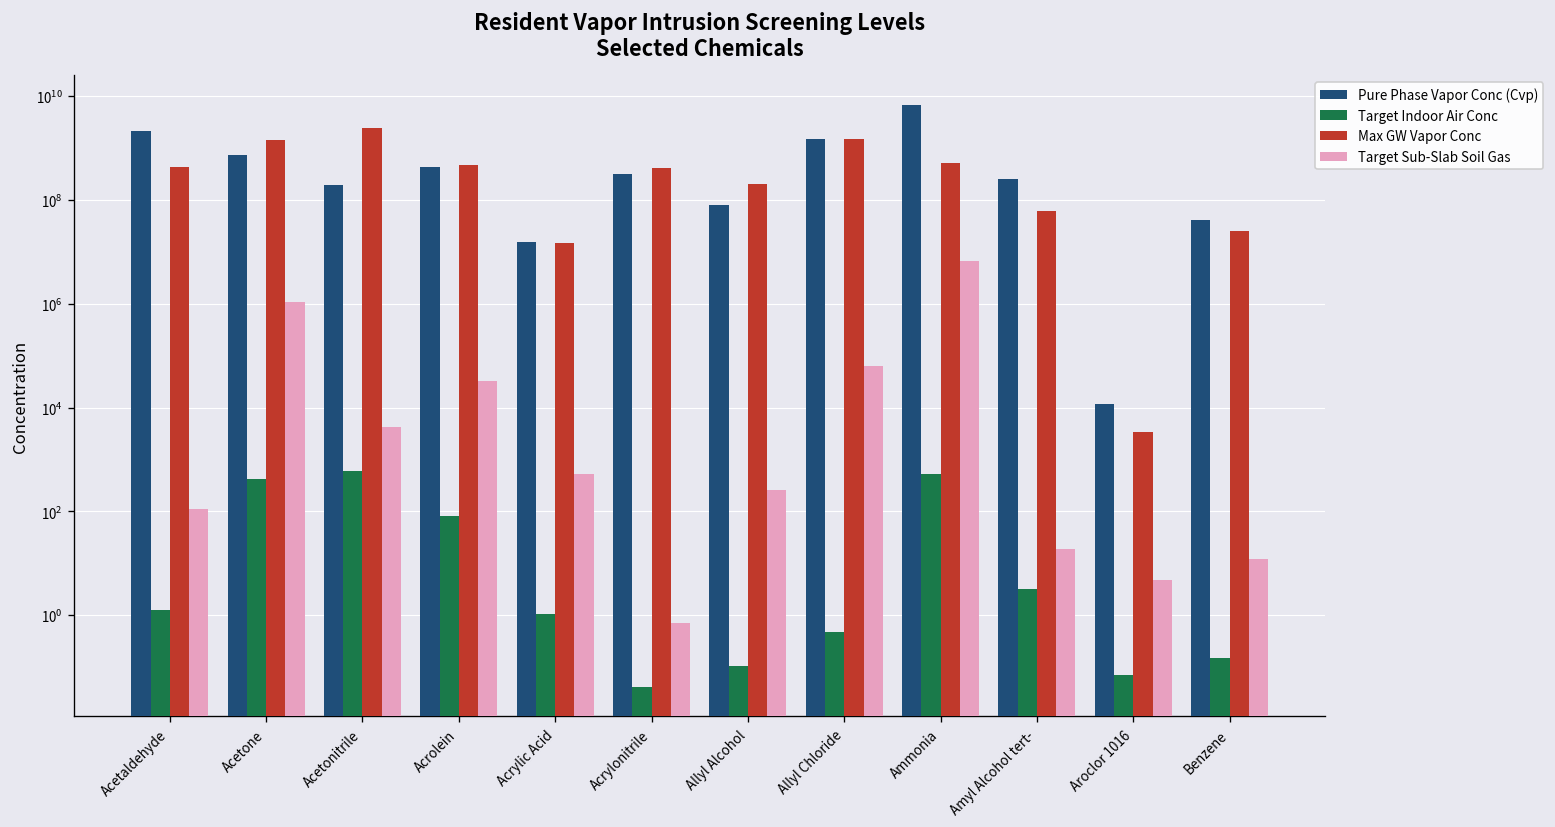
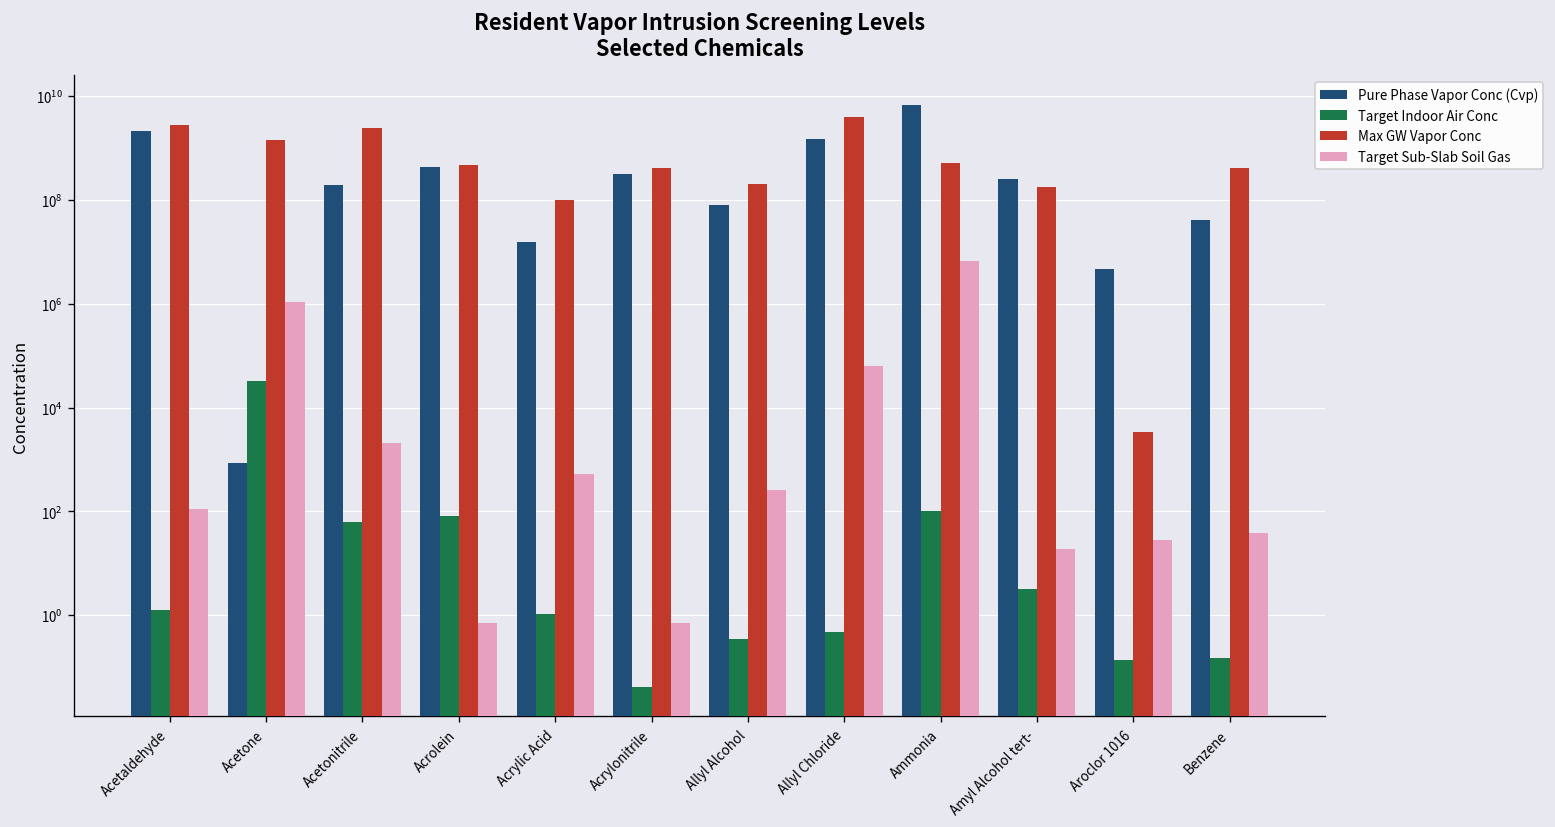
Max GW Vapor Conc, Acetaldehyde: 400000000 -> 3000000000
Pure Phase Vapor Conc (Cvp), Acetone: 700000000 -> 900
Target Indoor Air Conc, Acetone: 400 -> 30000
Target Indoor Air Conc, Acetonitrile: 600 -> 60
Target Sub-Slab Soil Gas, Acetonitrile: 4000 -> 2000
Target Sub-Slab Soil Gas, Acrolein: 30000 -> 0.7
Max GW Vapor Conc, Acrylic Acid: 15000000 -> 100000000
Target Indoor Air Conc, Allyl Alcohol: 0.10 -> 0.4
Max GW Vapor Conc, Allyl Chloride: 1500000000 -> 4000000000
Target Indoor Air Conc, Ammonia: 500 -> 100
Max GW Vapor Conc, Amyl Alcohol tert-: 60000000 -> 180000000
Pure Phase Vapor Conc (Cvp), Aroclor 1016: 12000 -> 5000000
Target Indoor Air Conc, Aroclor 1016: 0.07 -> 0.14
Target Sub-Slab Soil Gas, Aroclor 1016: 5 -> 30
Max GW Vapor Conc, Benzene: 30000000 -> 400000000
Target Sub-Slab Soil Gas, Benzene: 12 -> 40
